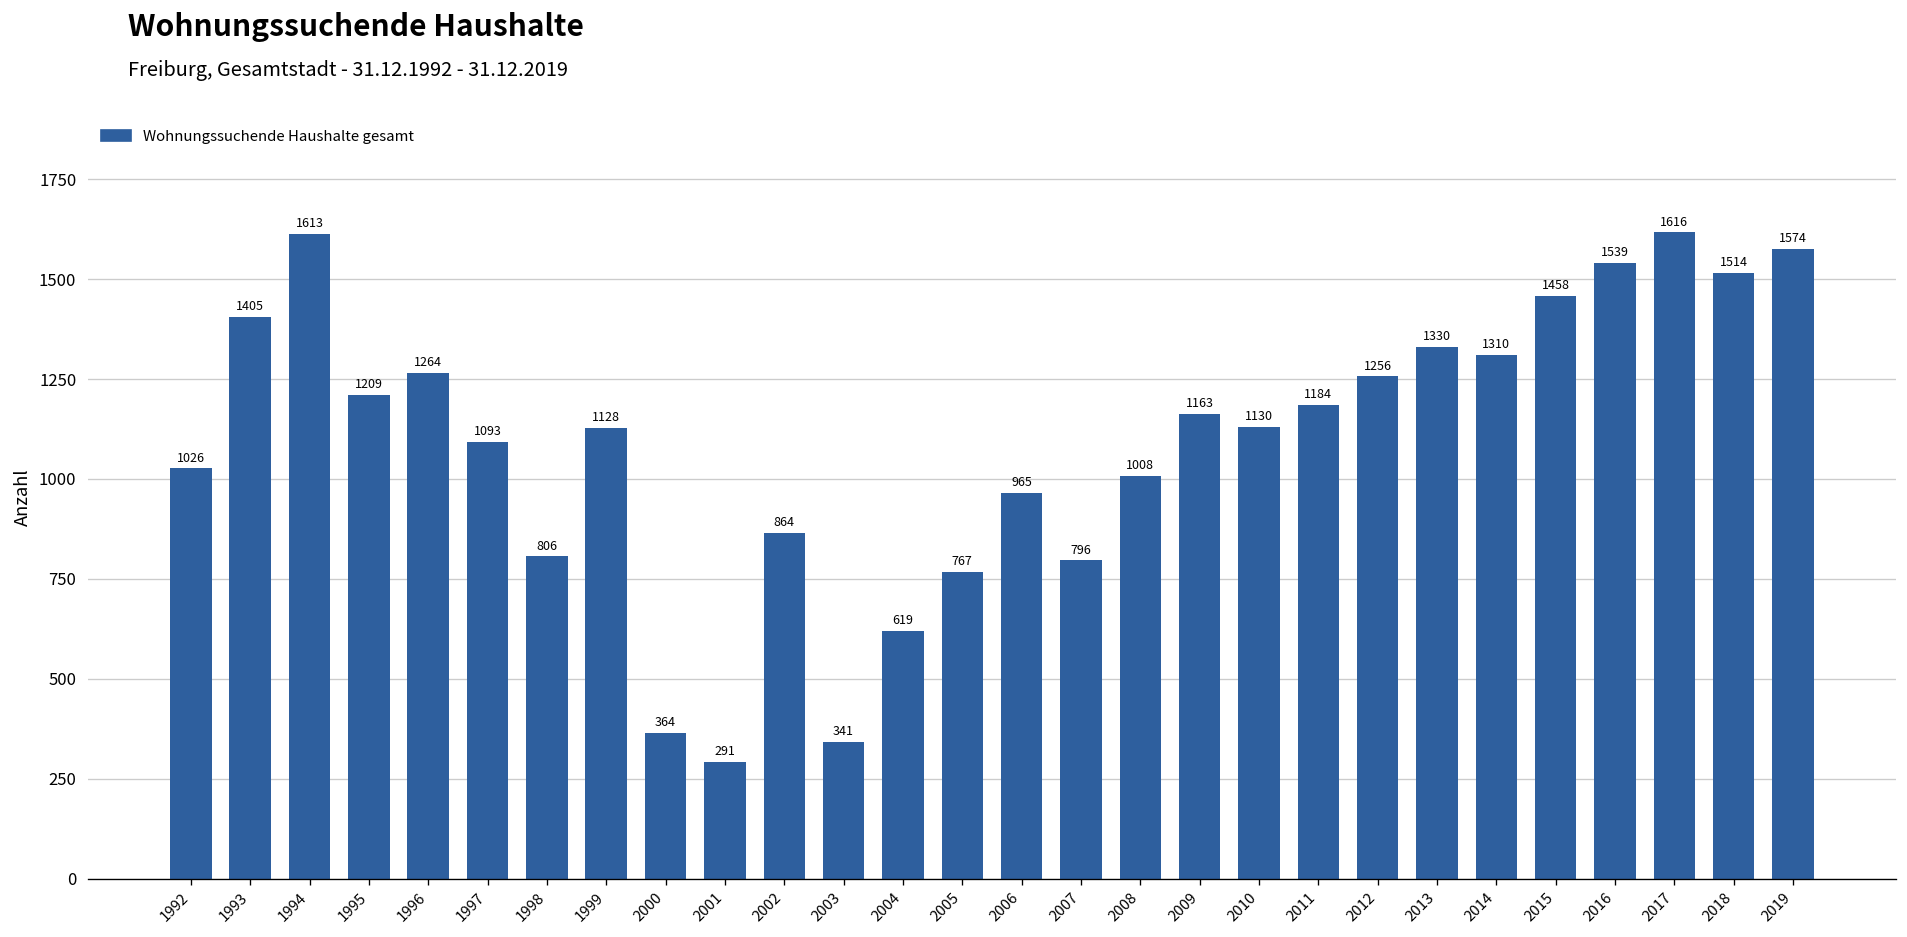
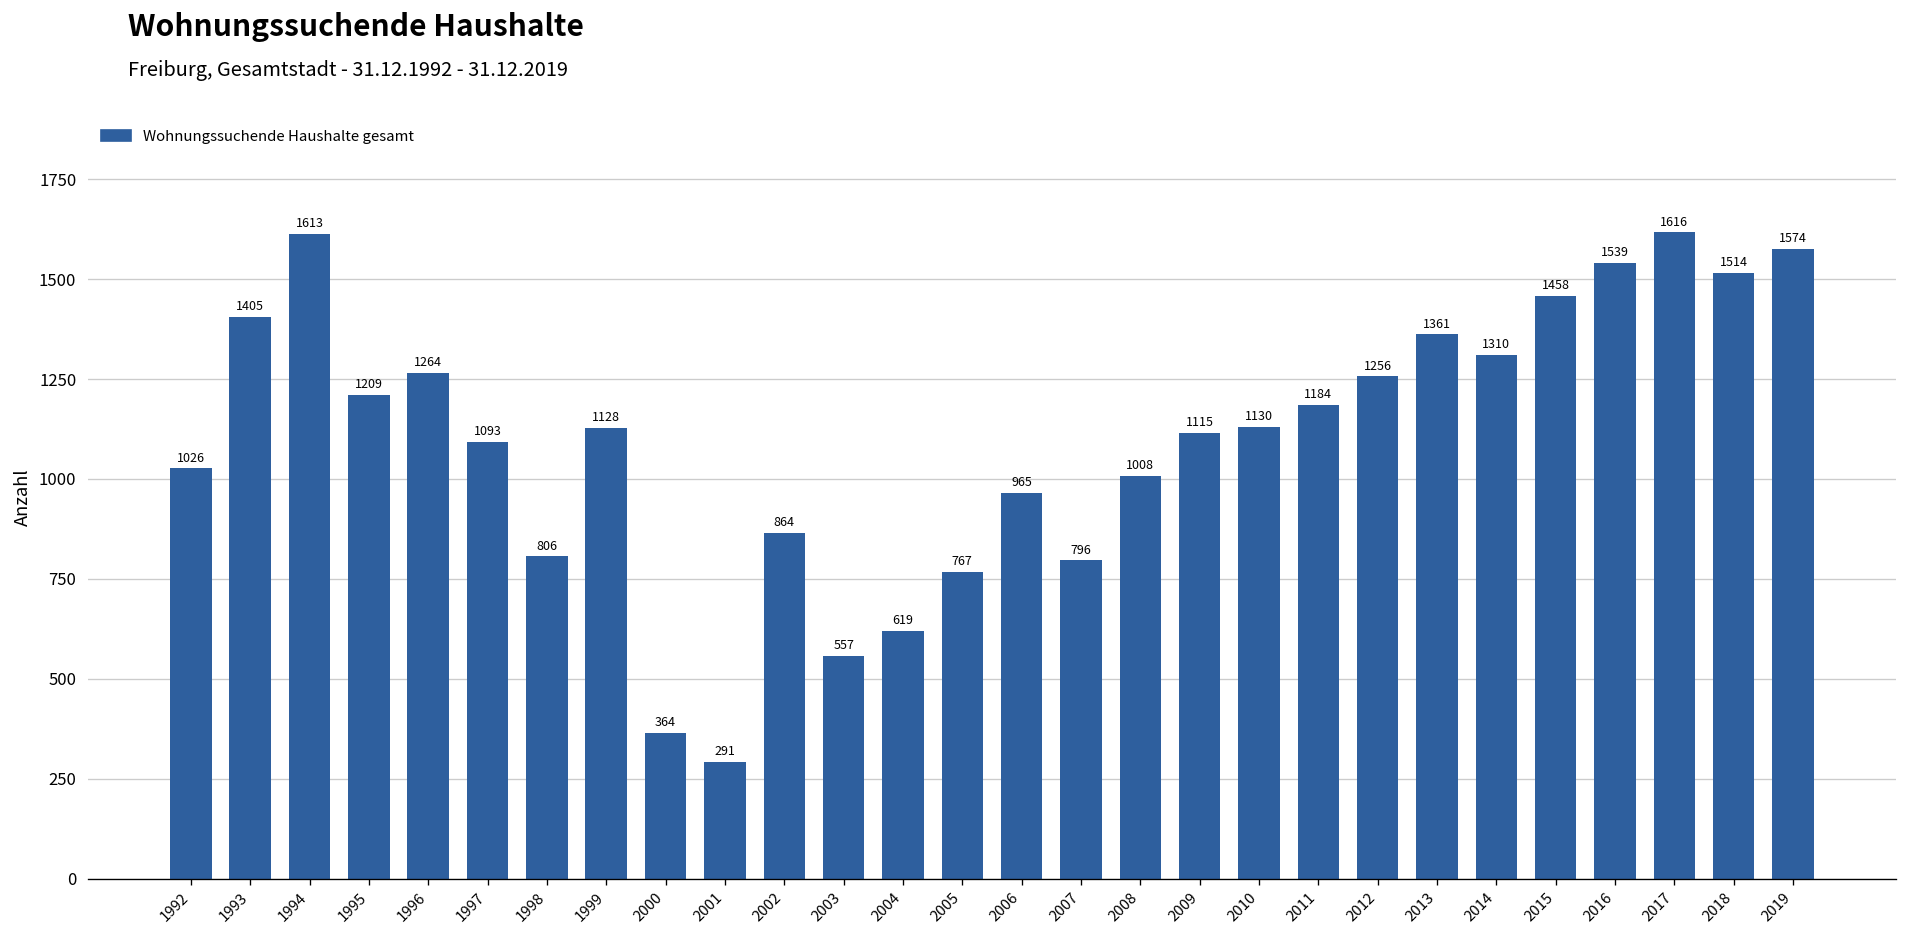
2003: 341 -> 557
2009: 1163 -> 1115
2013: 1330 -> 1361
